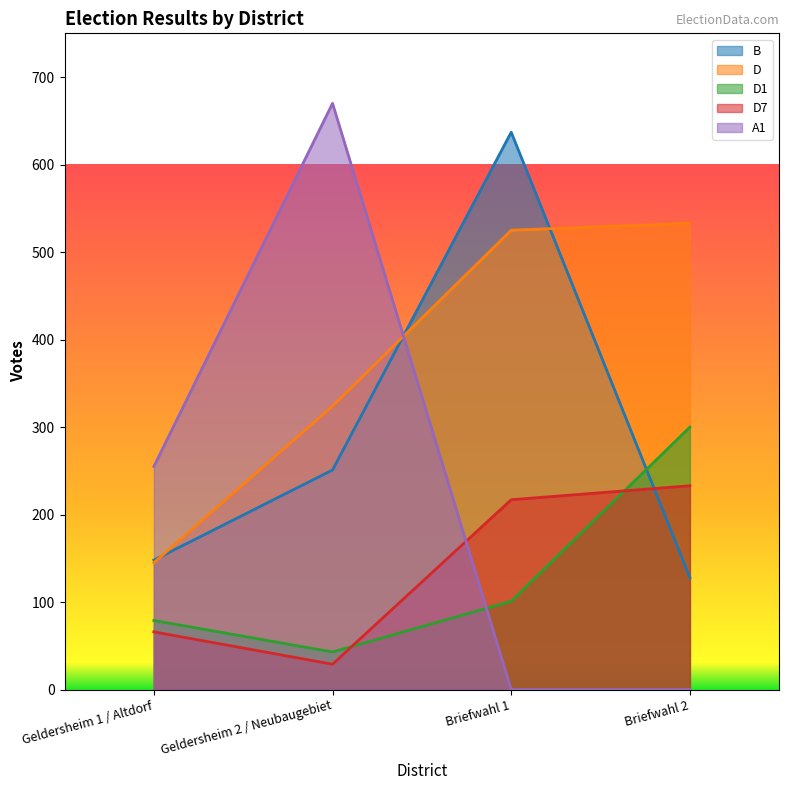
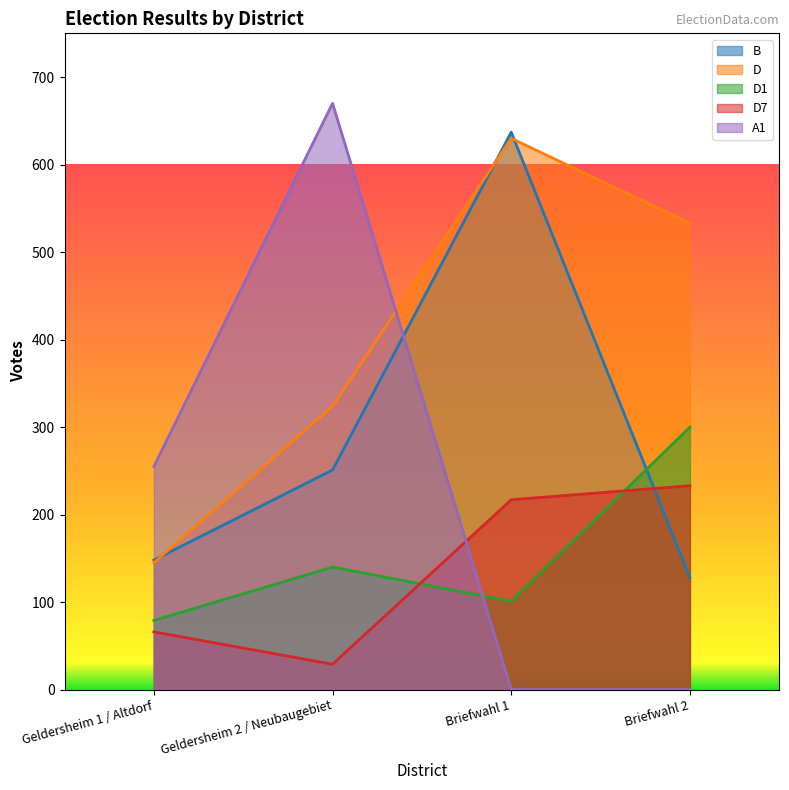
D1, Geldersheim 2 / Neubaugebiet: 40 -> 140
D, Briefwahl 1: 530 -> 630
